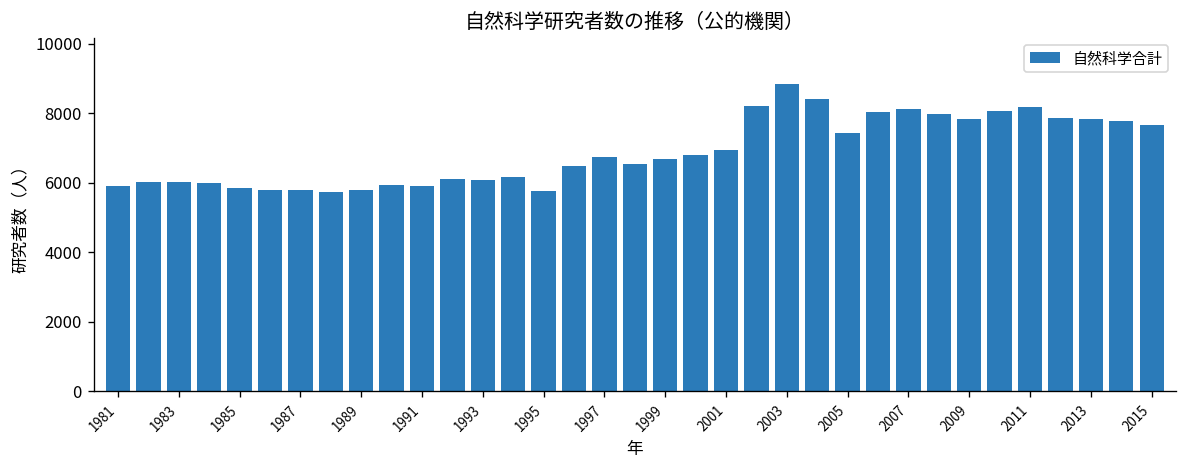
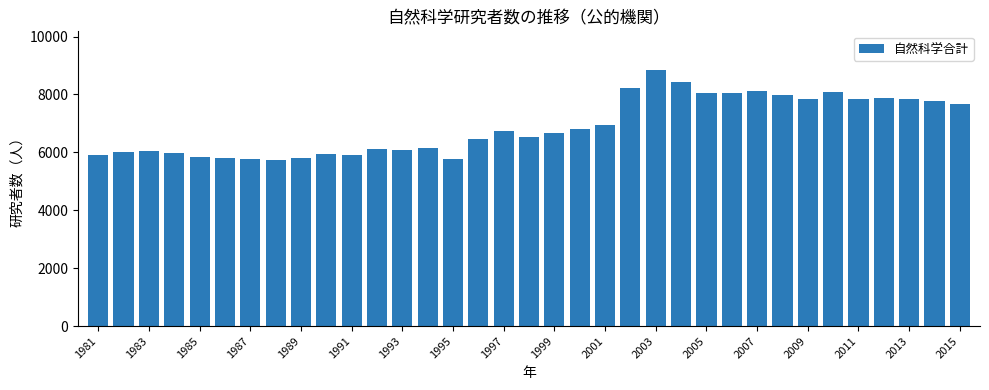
2005: 7400 -> 8100
2011: 8200 -> 7800
